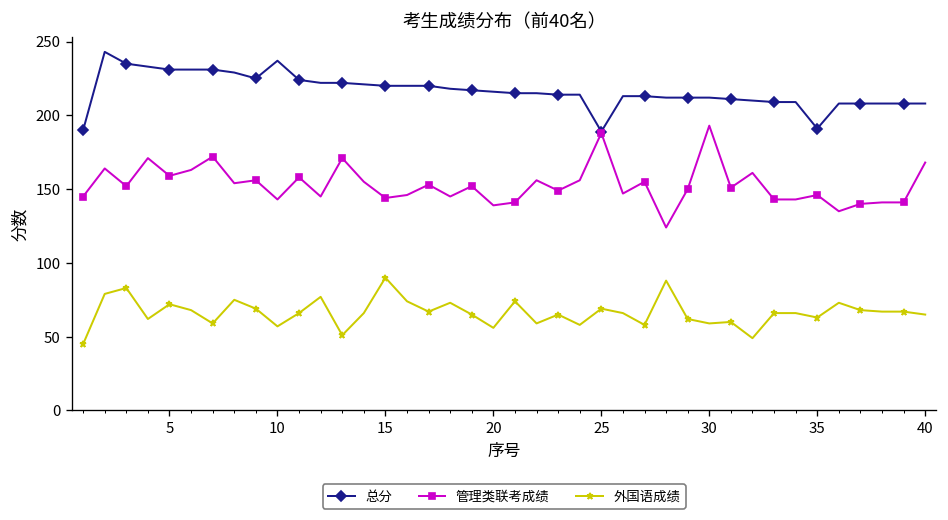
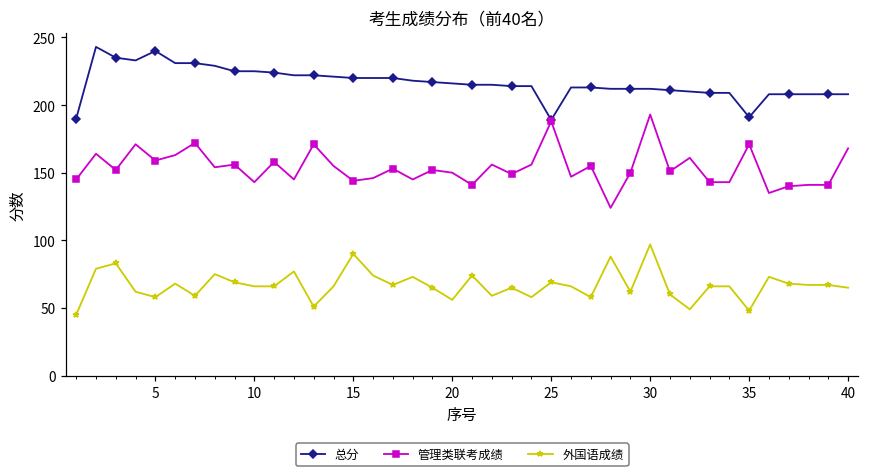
总分, 5: 231 -> 240
外国语成绩, 5: 72 -> 58
总分, 10: 237 -> 225
外国语成绩, 10: 57 -> 66
管理类联考成绩, 20: 139 -> 150
外国语成绩, 30: 59 -> 97
管理类联考成绩, 35: 146 -> 171
外国语成绩, 35: 63 -> 48
